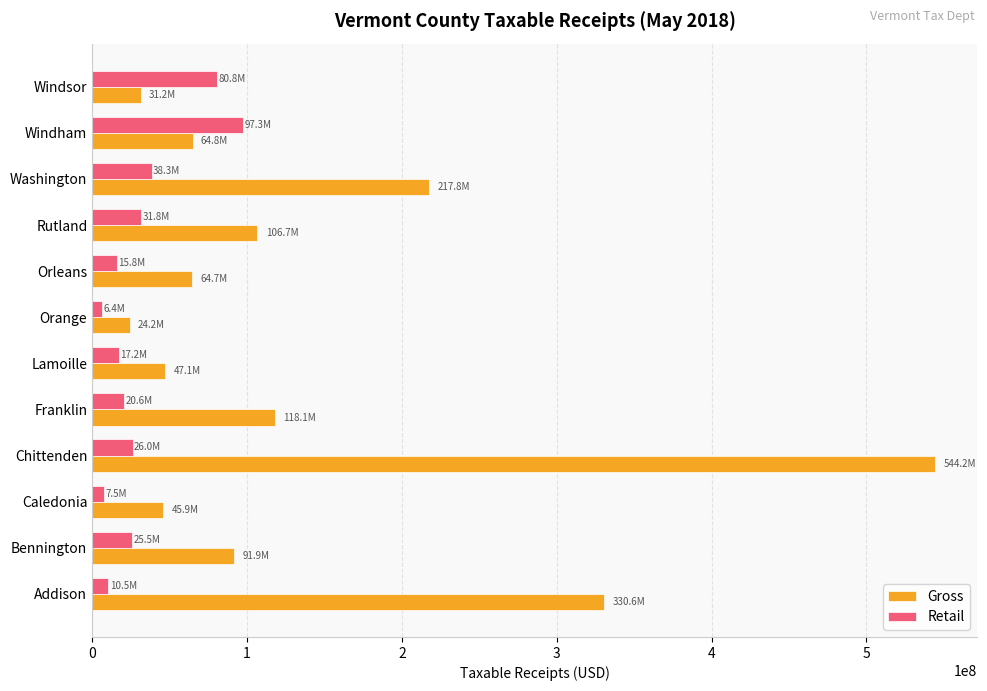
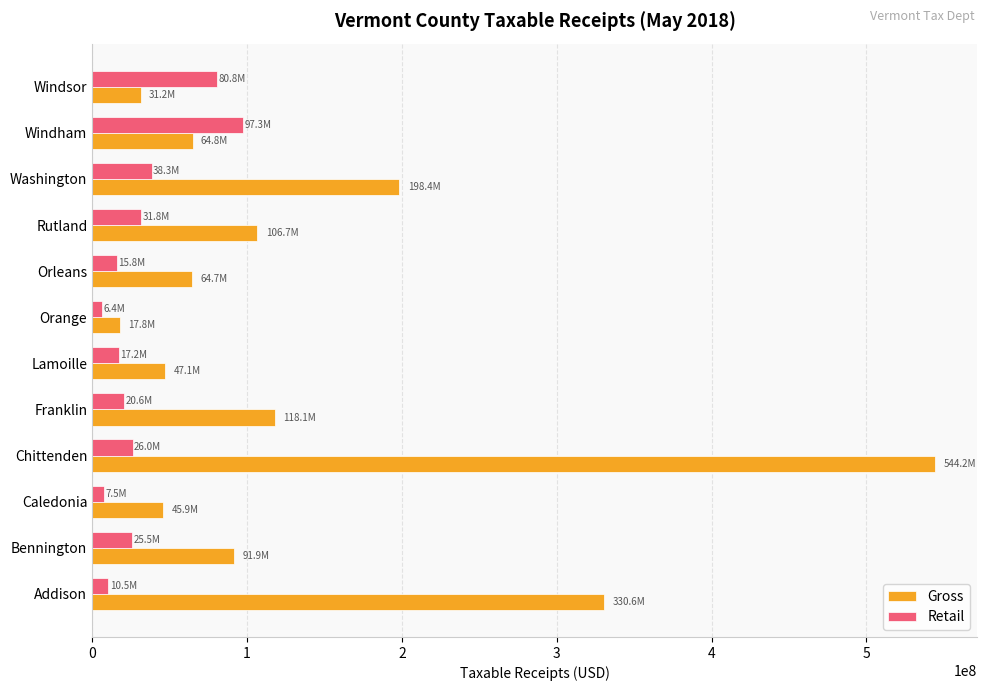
Gross, Washington: 217.8M -> 198.4M
Gross, Orange: 24.2M -> 17.8M
